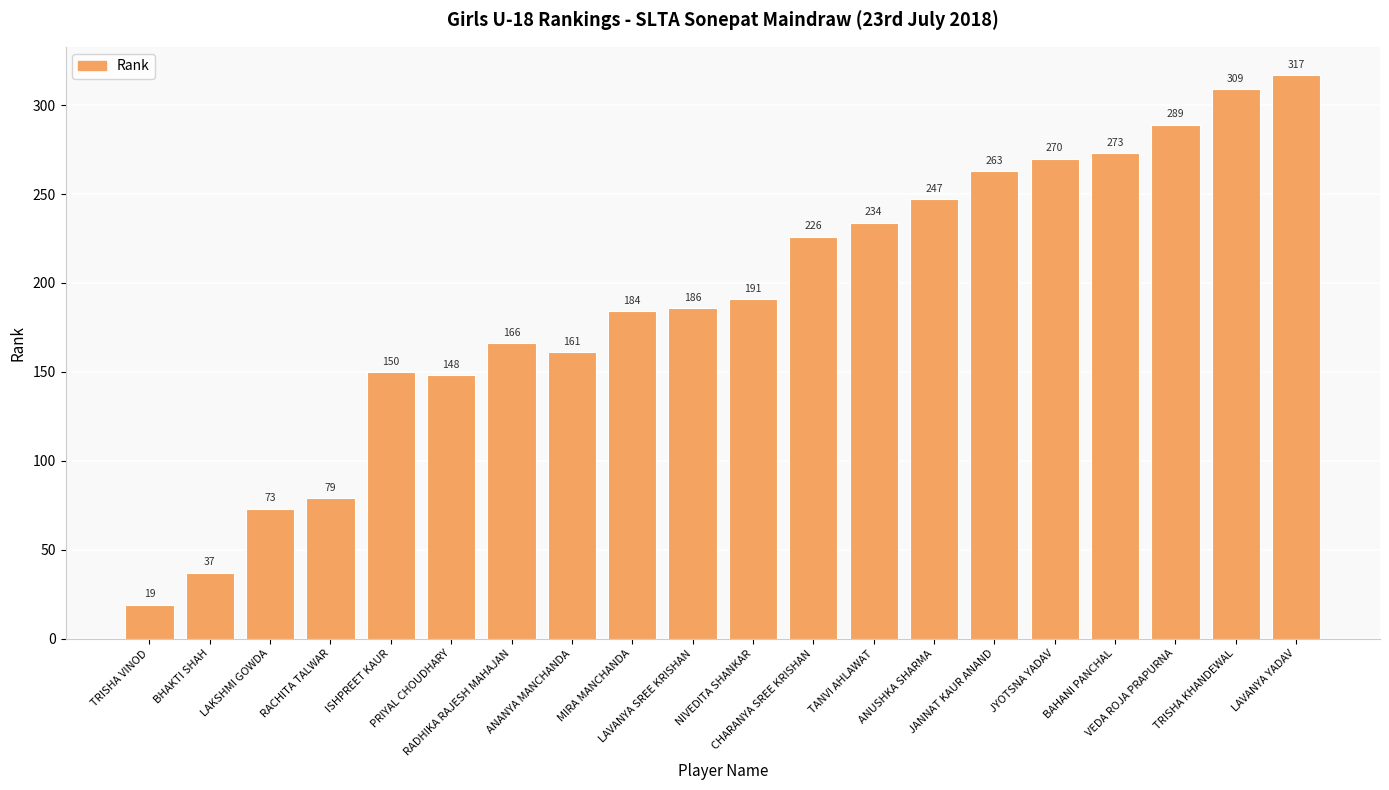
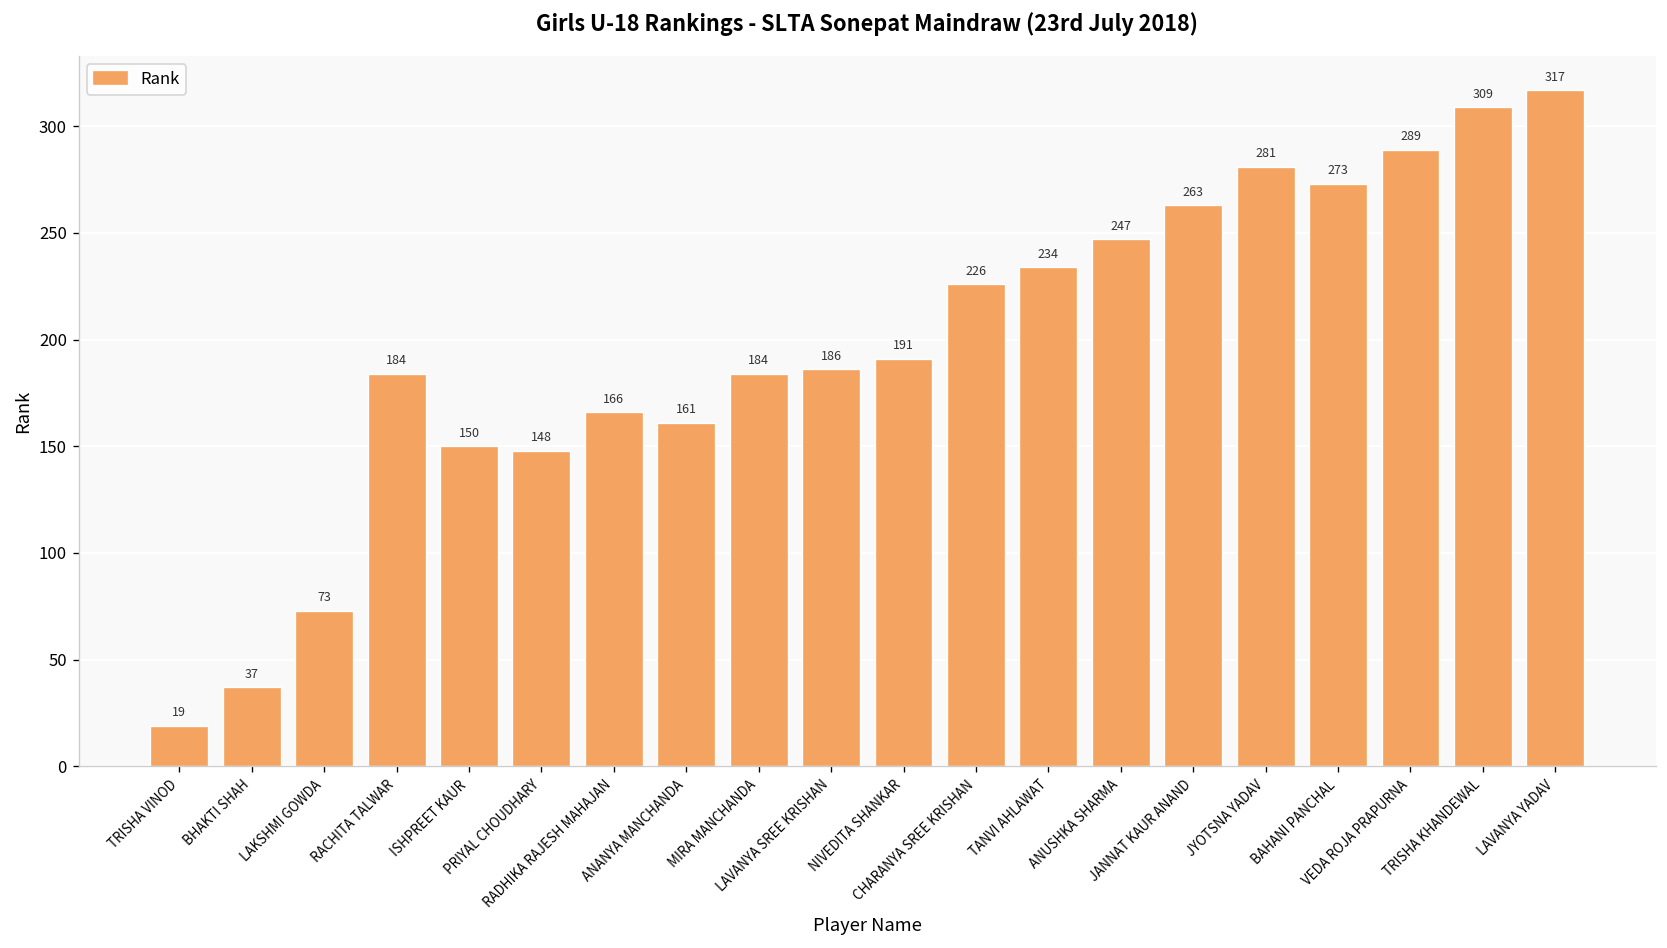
RACHITA TALWAR: 79 -> 184
JYOTSNA YADAV: 270 -> 281
